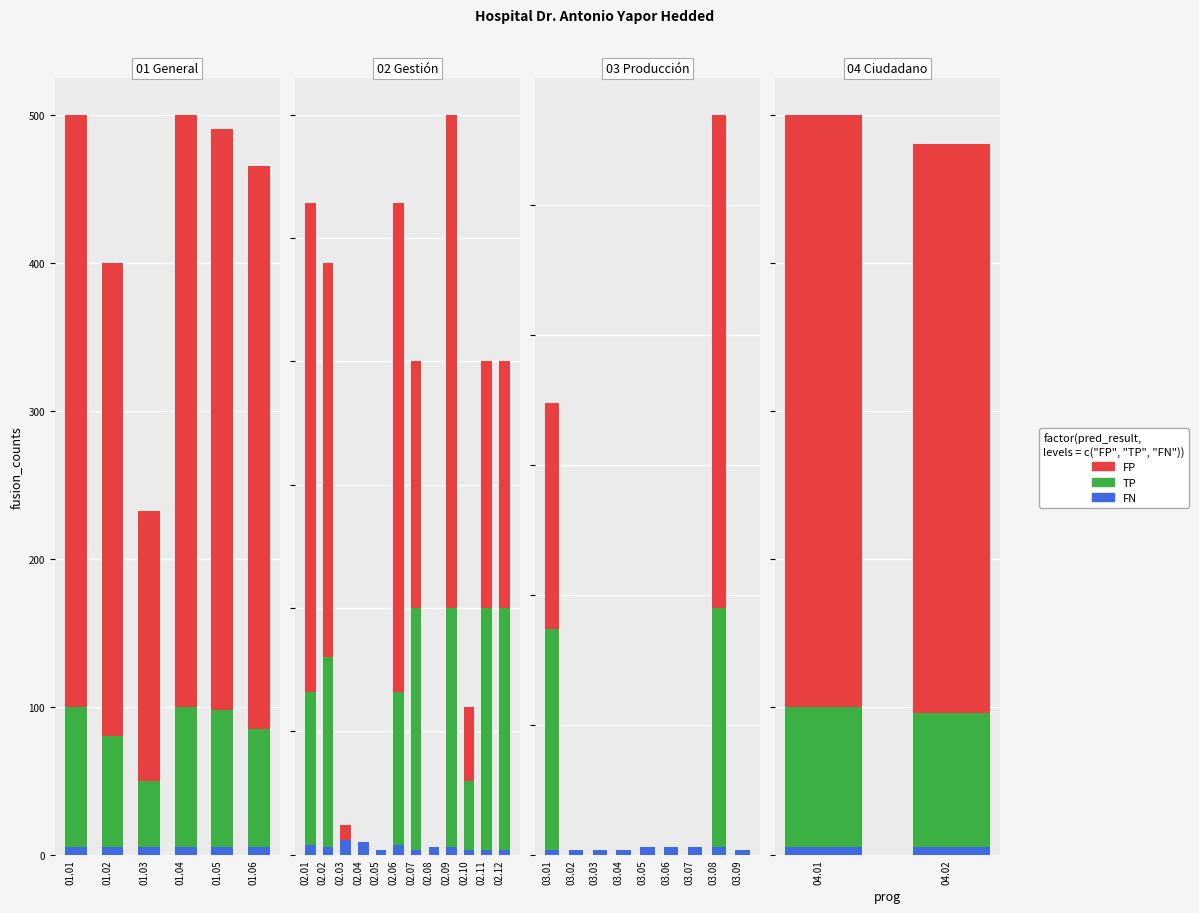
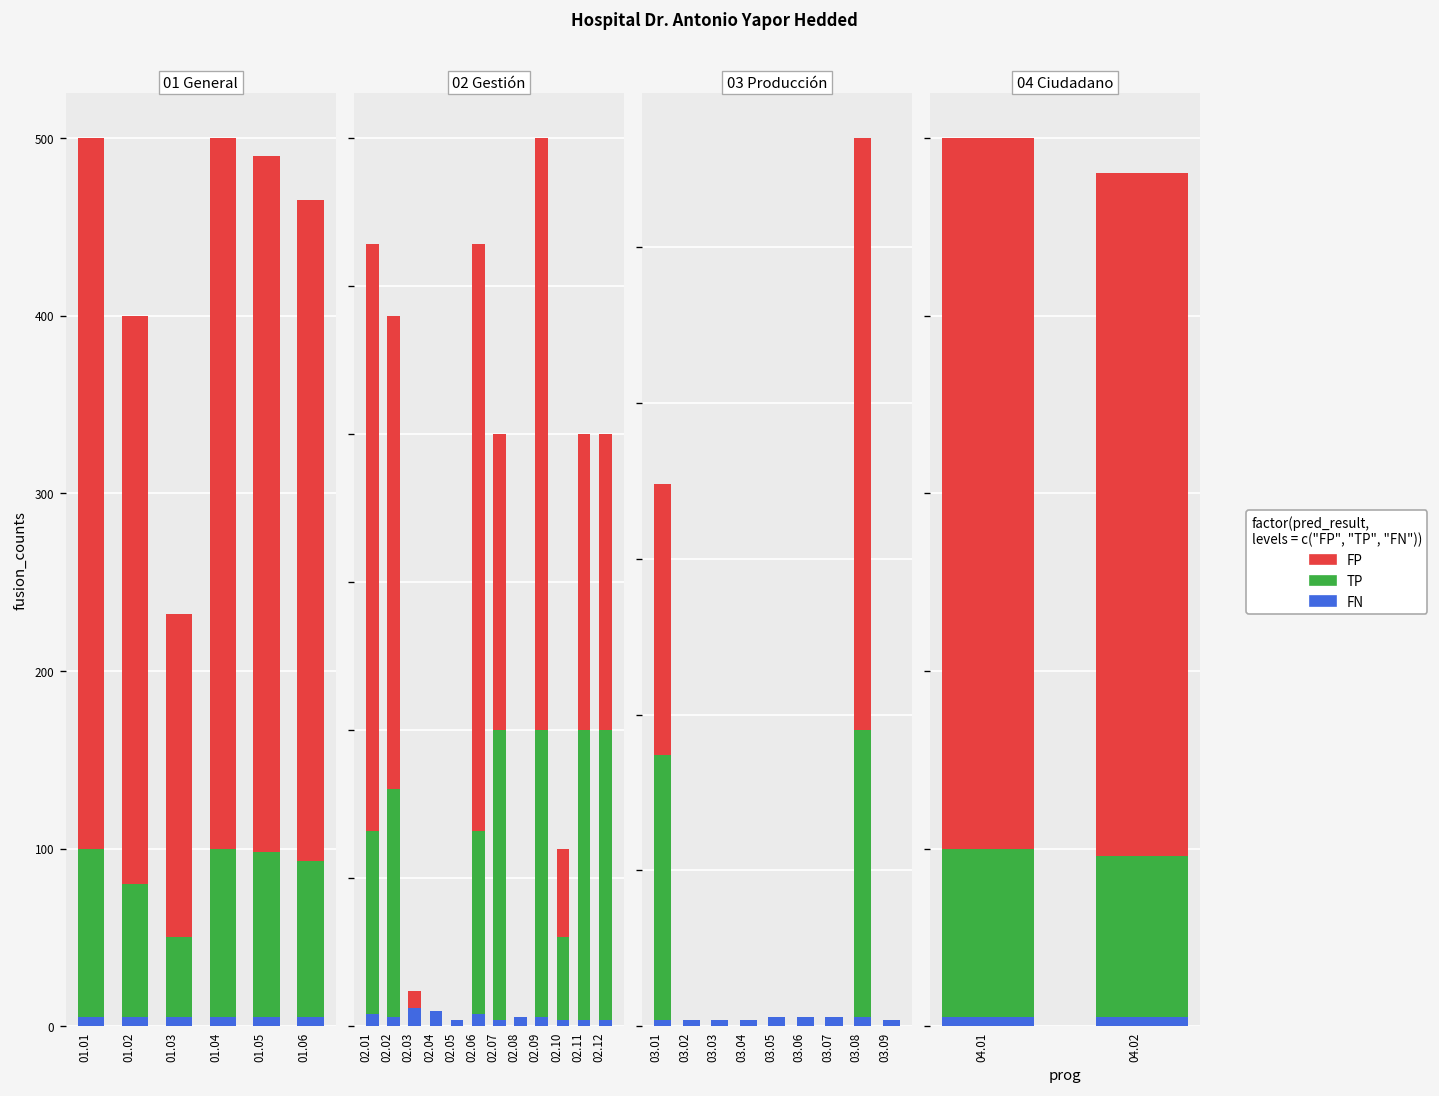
01 General, TP, 01.06: 85 -> 93
